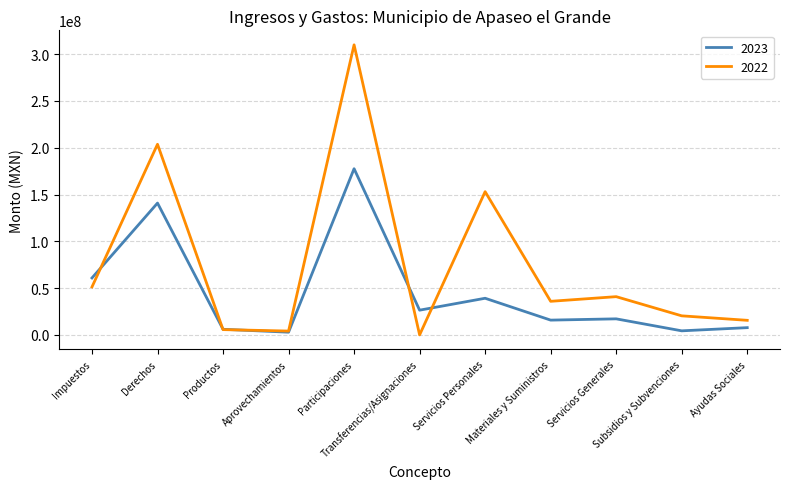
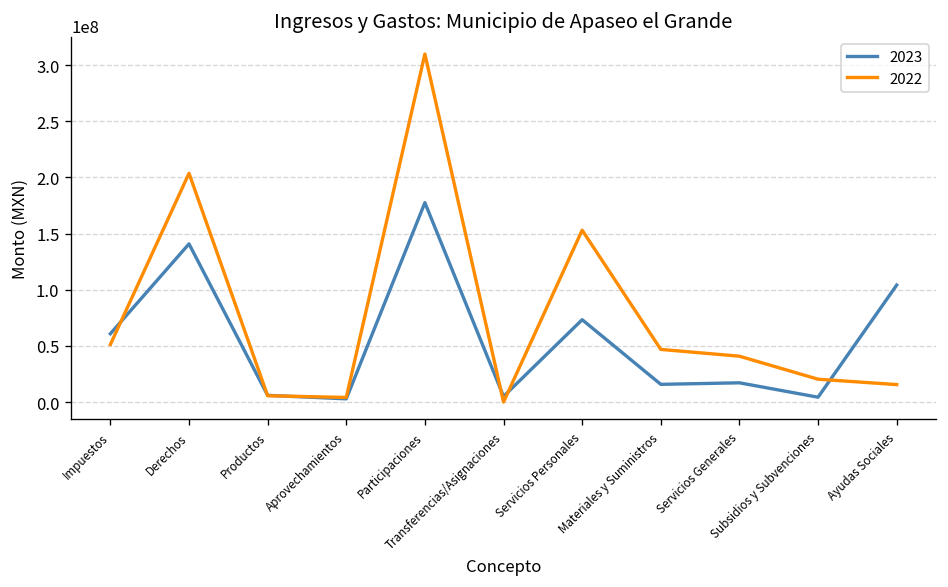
2023, Transferencias/Asignaciones: 30000000 -> 10000000
2023, Servicios Personales: 40000000 -> 70000000
2022, Materiales y Suministros: 40000000 -> 50000000
2023, Ayudas Sociales: 10000000 -> 100000000
